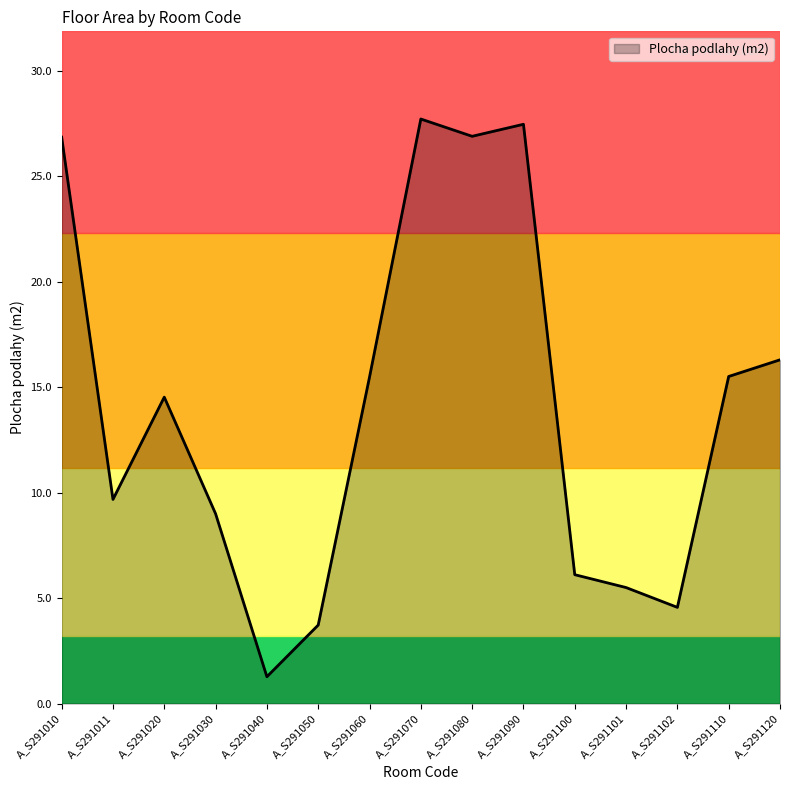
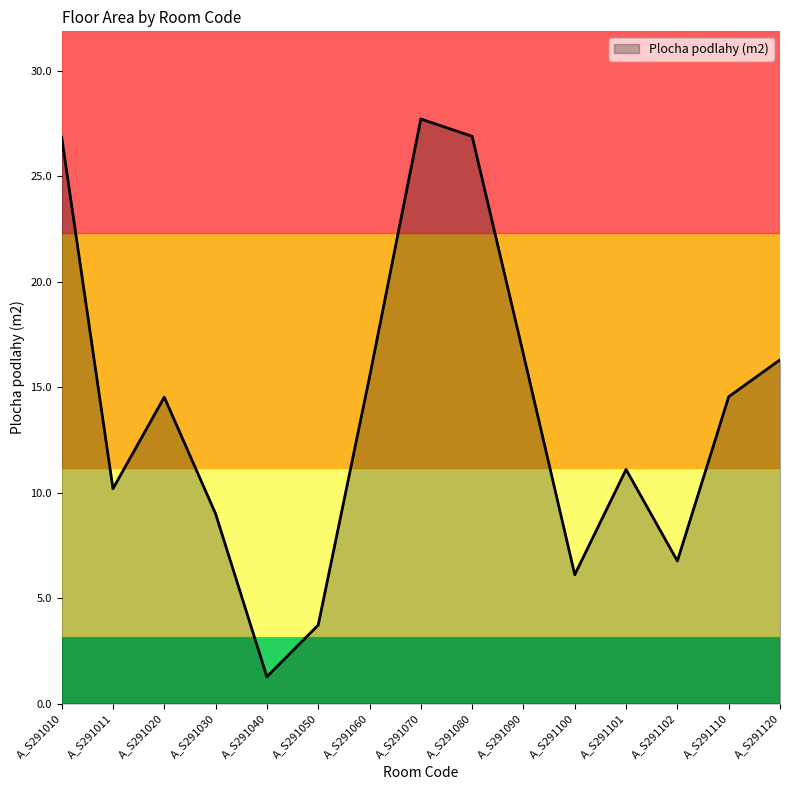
A_S291011: 9.7 -> 10.2
A_S291090: 27.5 -> 16.6
A_S291101: 5.5 -> 11.1
A_S291102: 4.6 -> 6.8
A_S291110: 15.5 -> 14.6
